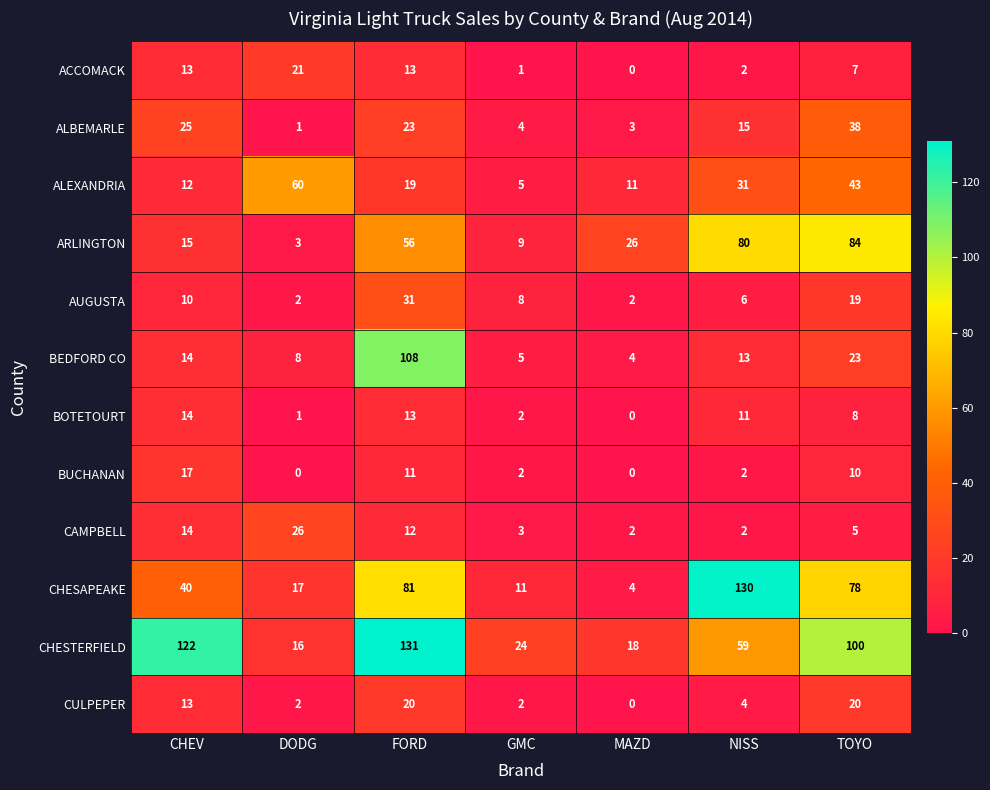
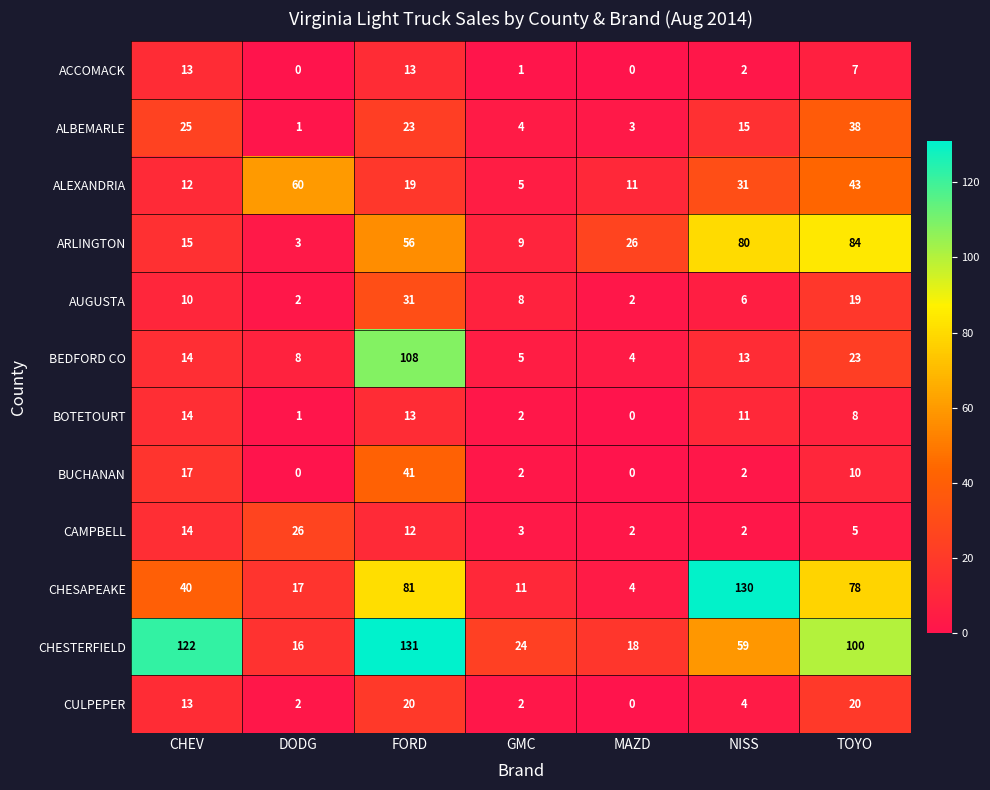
ACCOMACK, DODG: 21 -> 0
BUCHANAN, FORD: 11 -> 41
